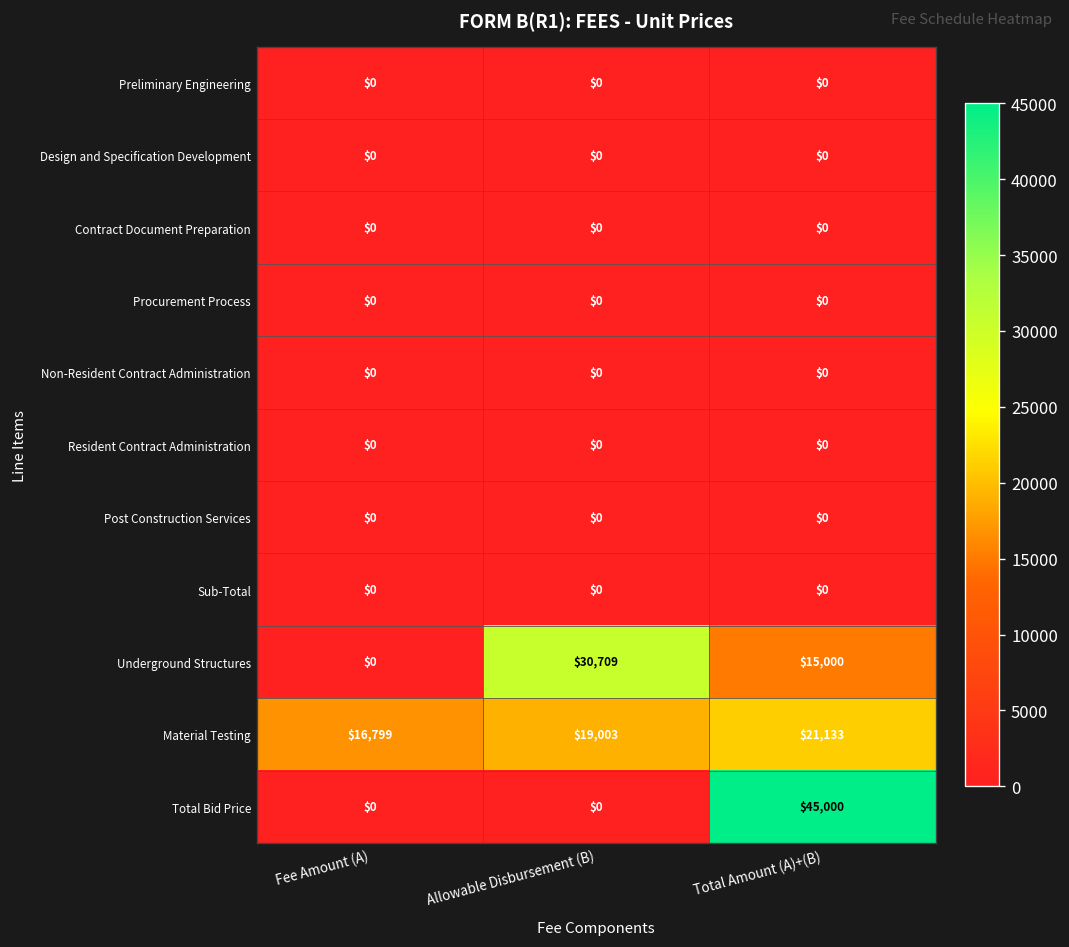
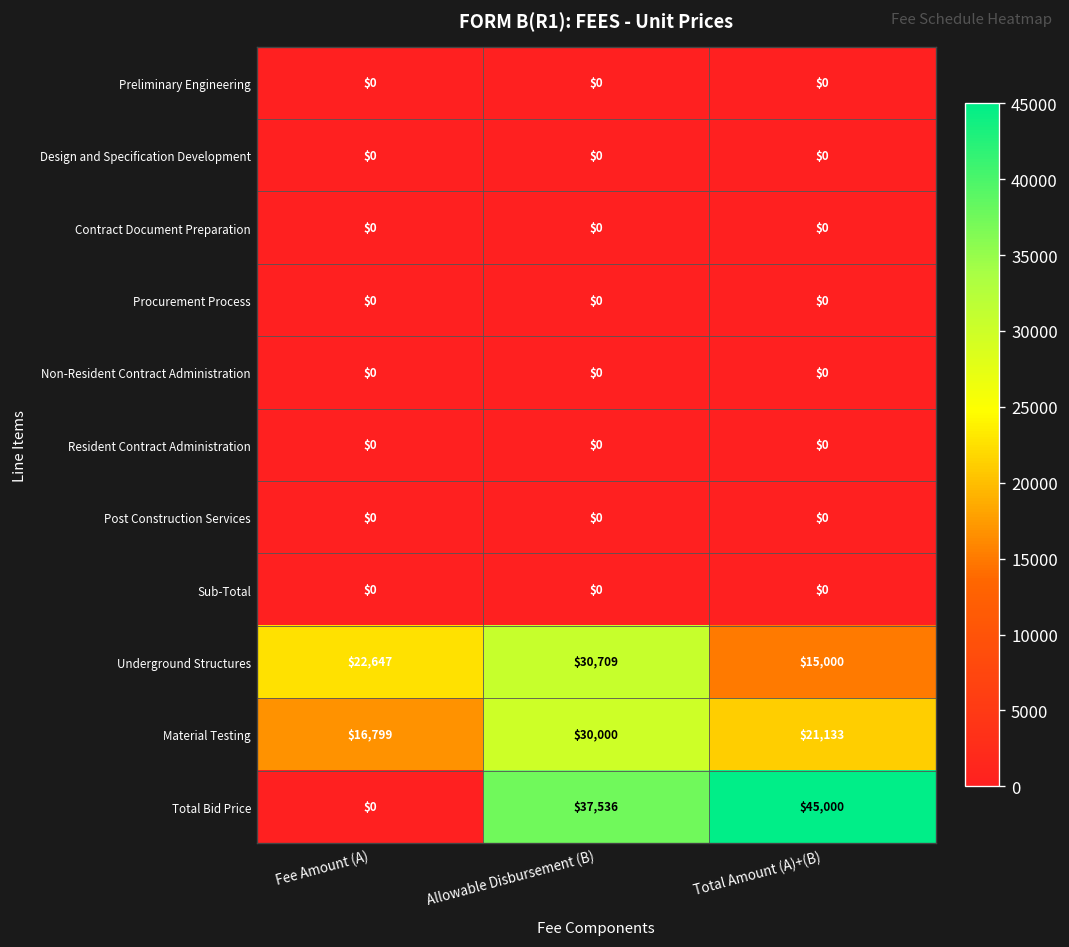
Underground Structures, Fee Amount (A): $0 -> $22,647
Material Testing, Allowable Disbursement (B): $19,003 -> $30,000
Total Bid Price, Allowable Disbursement (B): $0 -> $37,536
